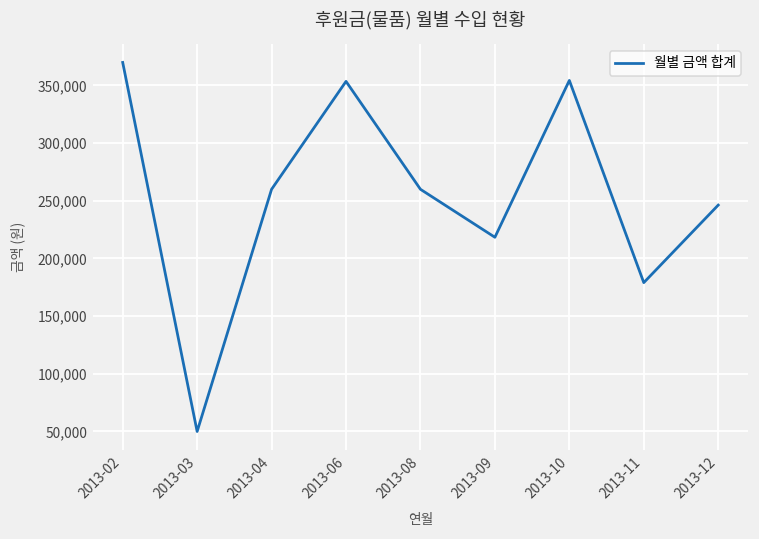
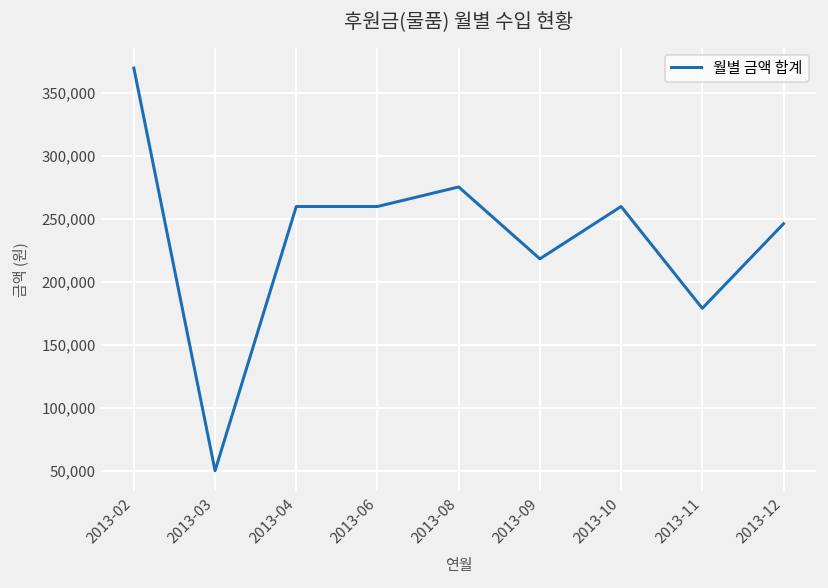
2013-06: 354,000 -> 260,000
2013-08: 260,000 -> 276,000
2013-10: 354,000 -> 260,000
